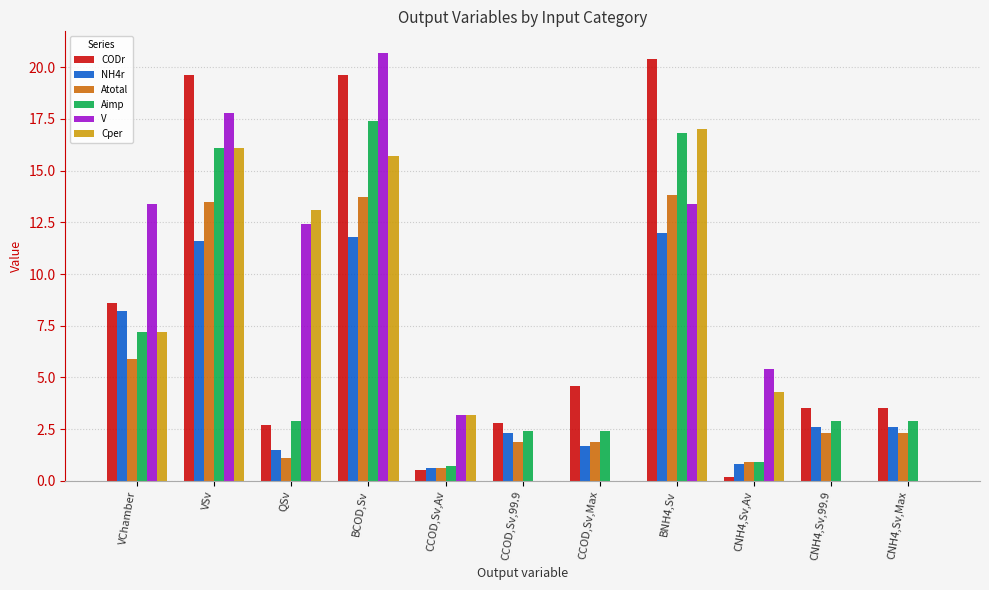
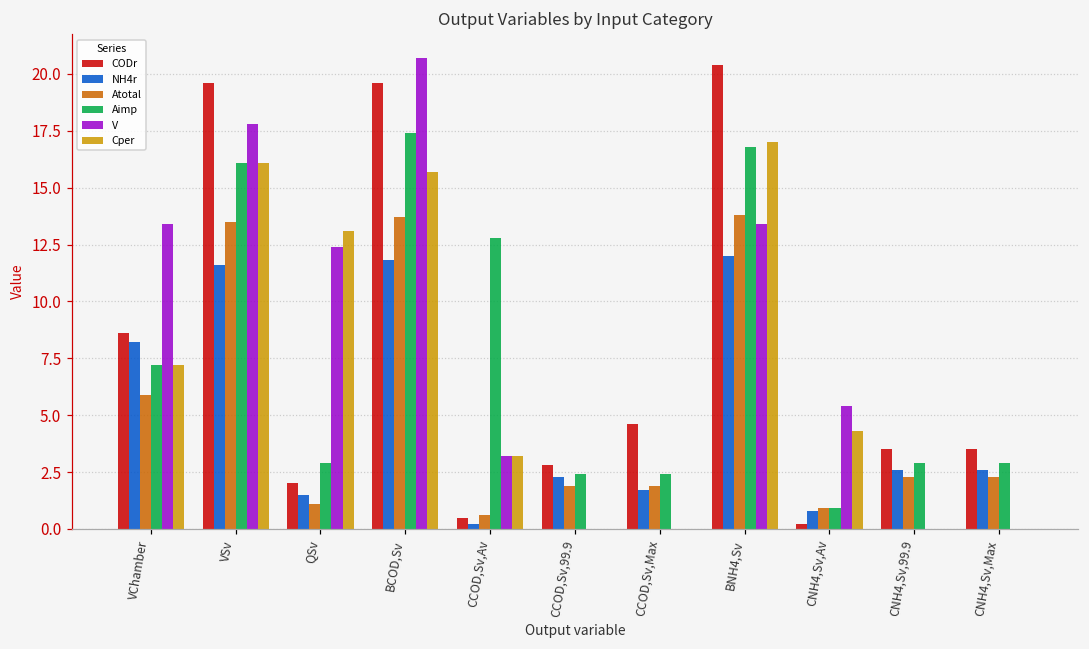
CODr, QSv: 2.7 -> 2.0
NH4r, CCOD,Sv,Av: 0.6 -> 0.2
Aimp, CCOD,Sv,Av: 0.7 -> 12.8
